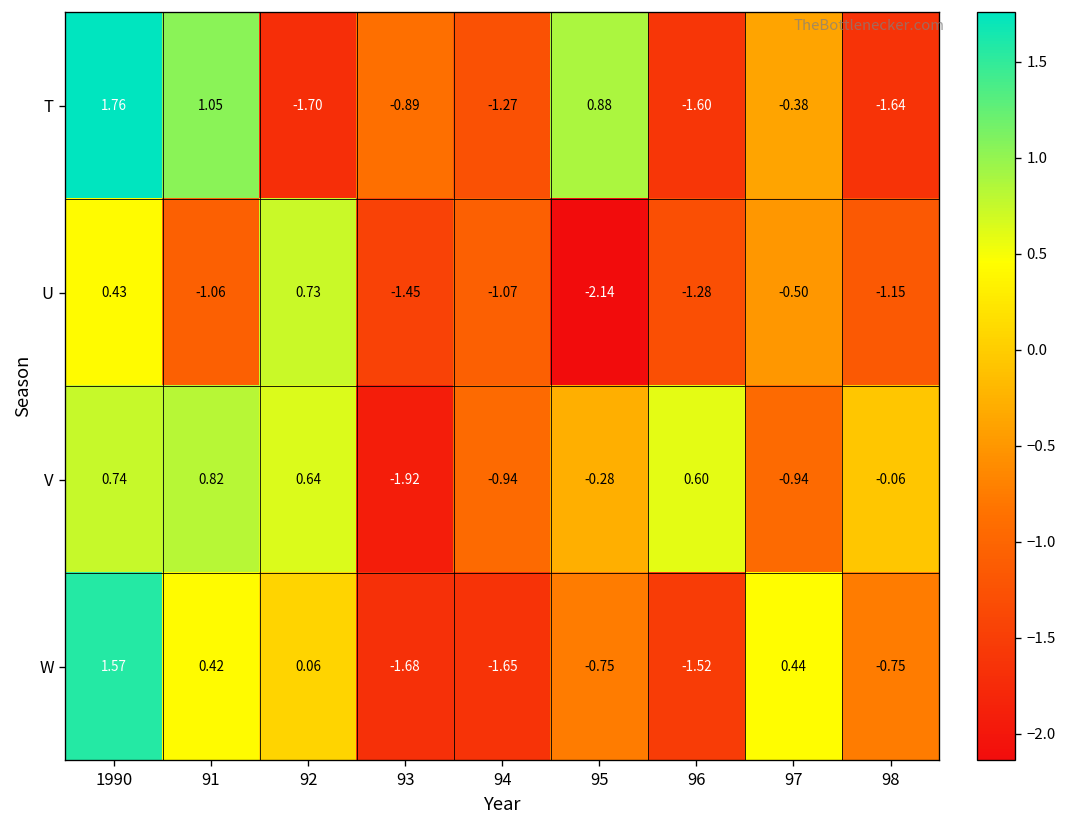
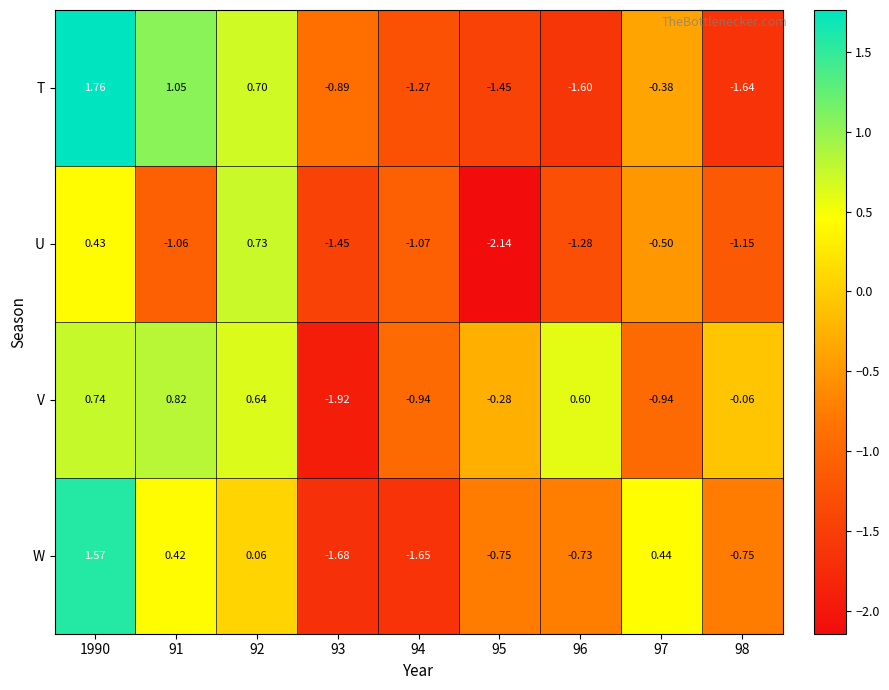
T, 92: -1.70 -> 0.70
T, 95: 0.88 -> -1.45
W, 96: -1.52 -> -0.73
